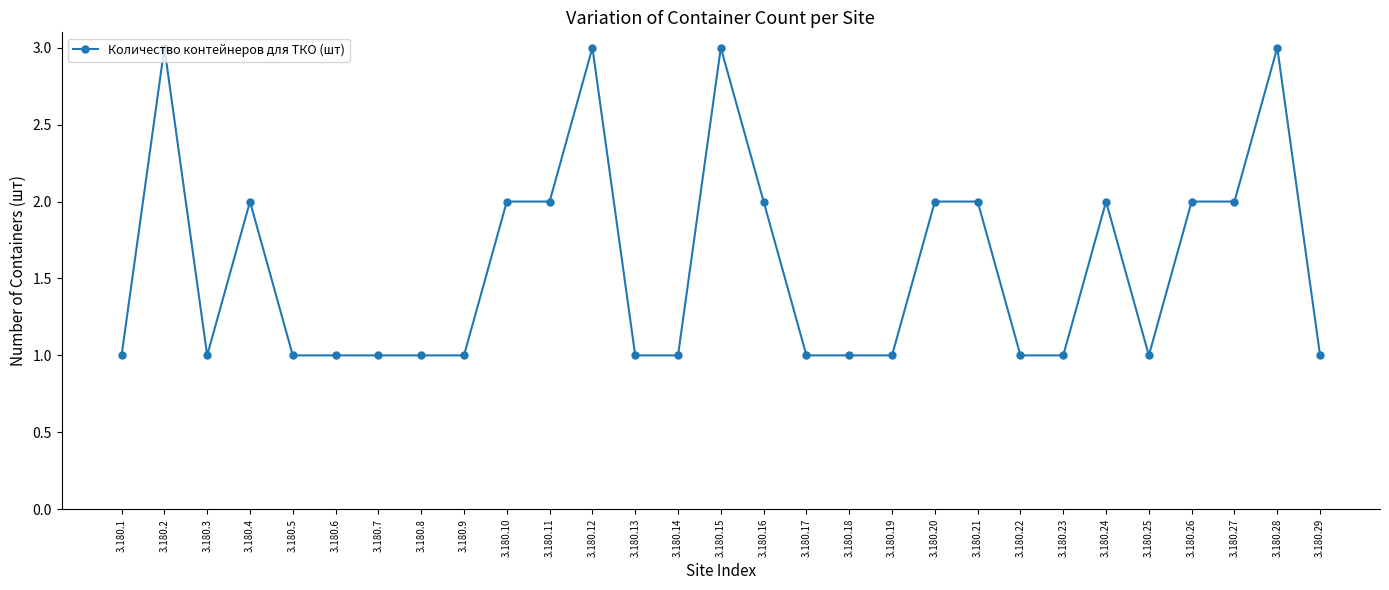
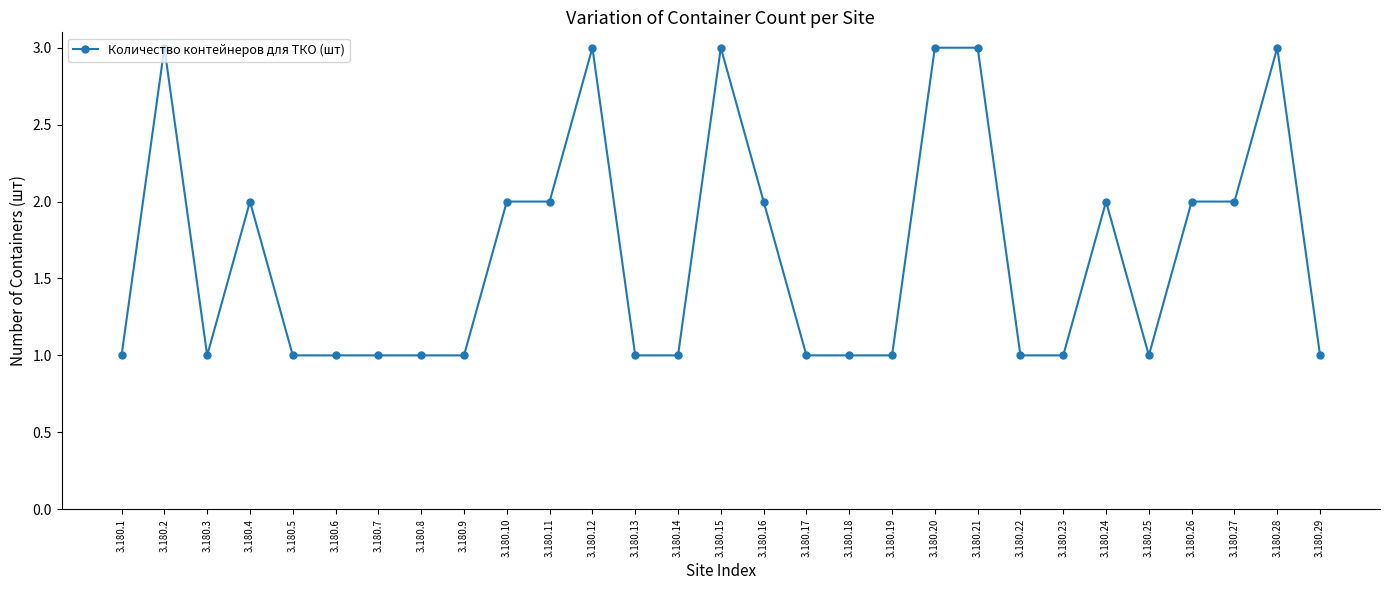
3.180.20: 2 -> 3
3.180.21: 2 -> 3
